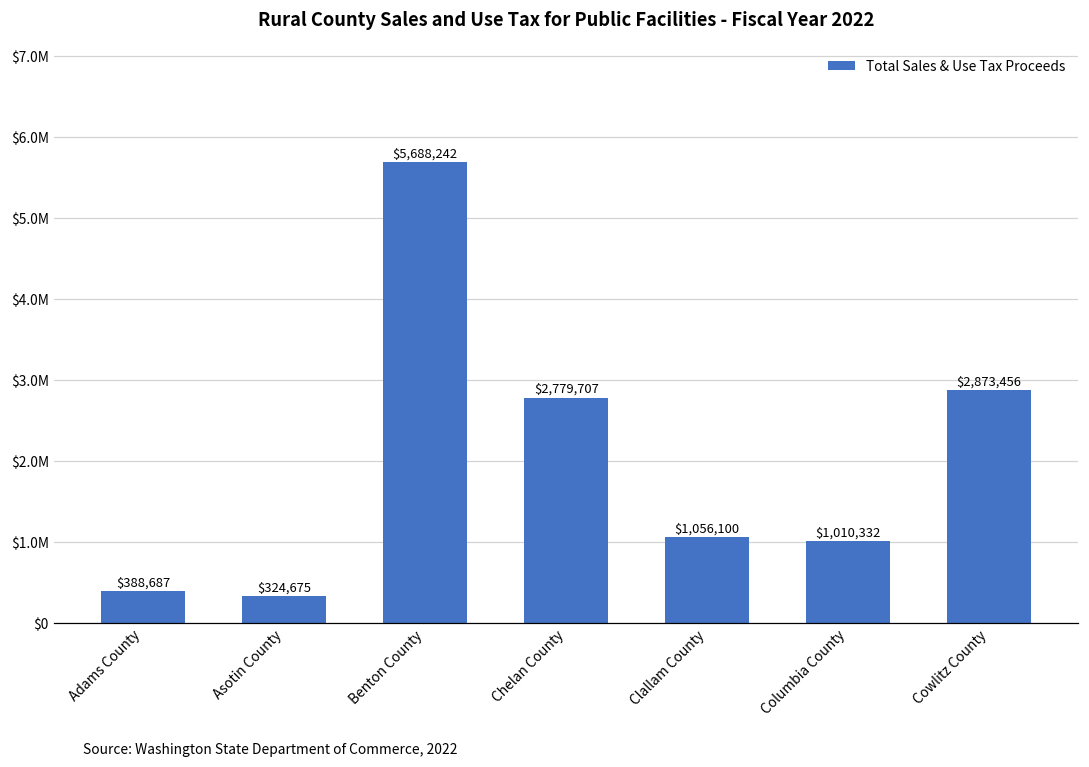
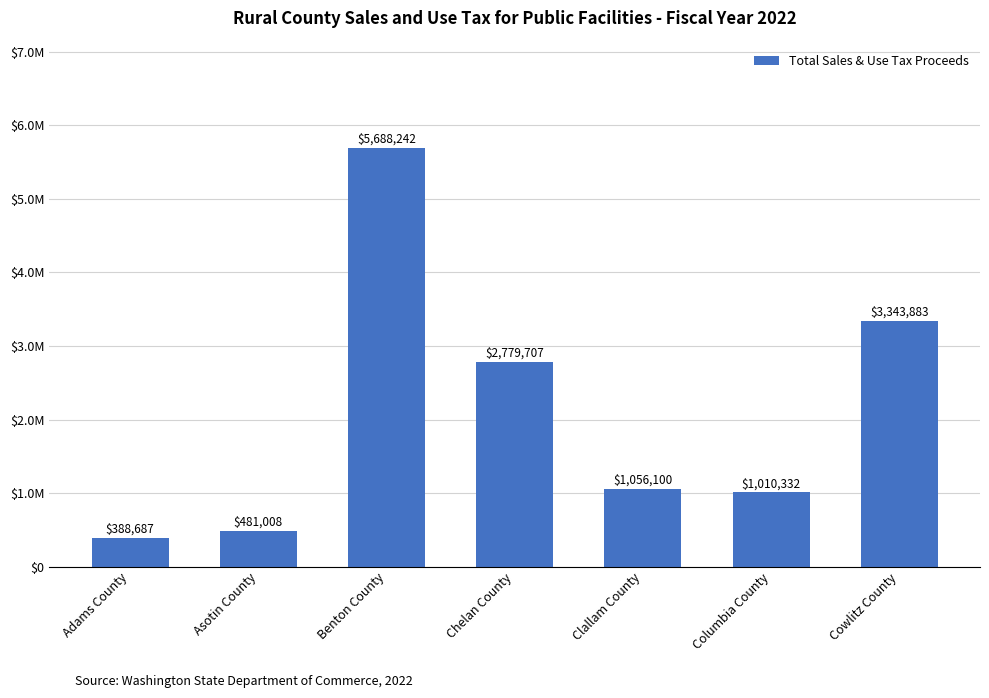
Asotin County: $324,675 -> $481,008
Cowlitz County: $2,873,456 -> $3,343,883
